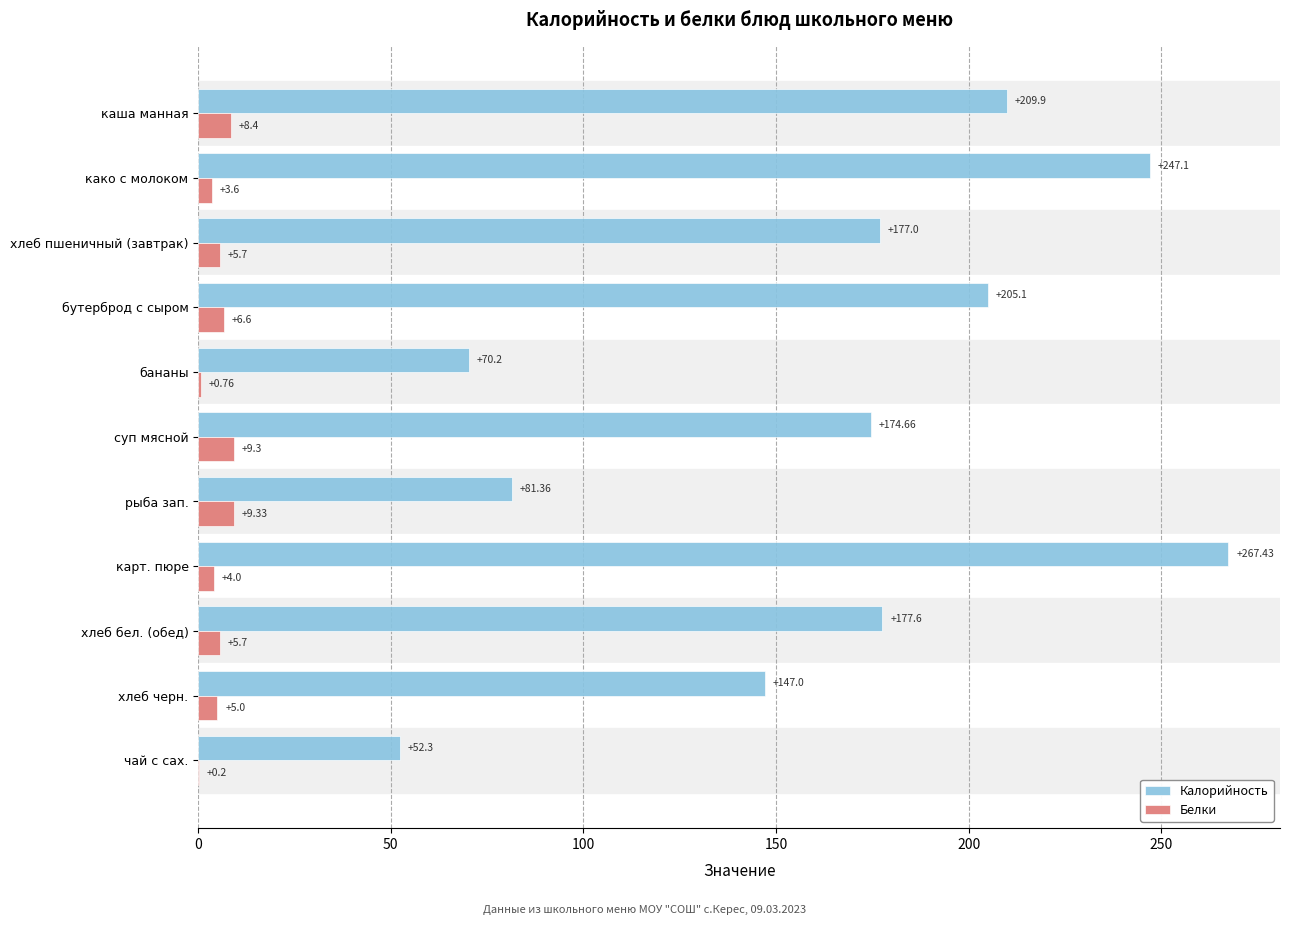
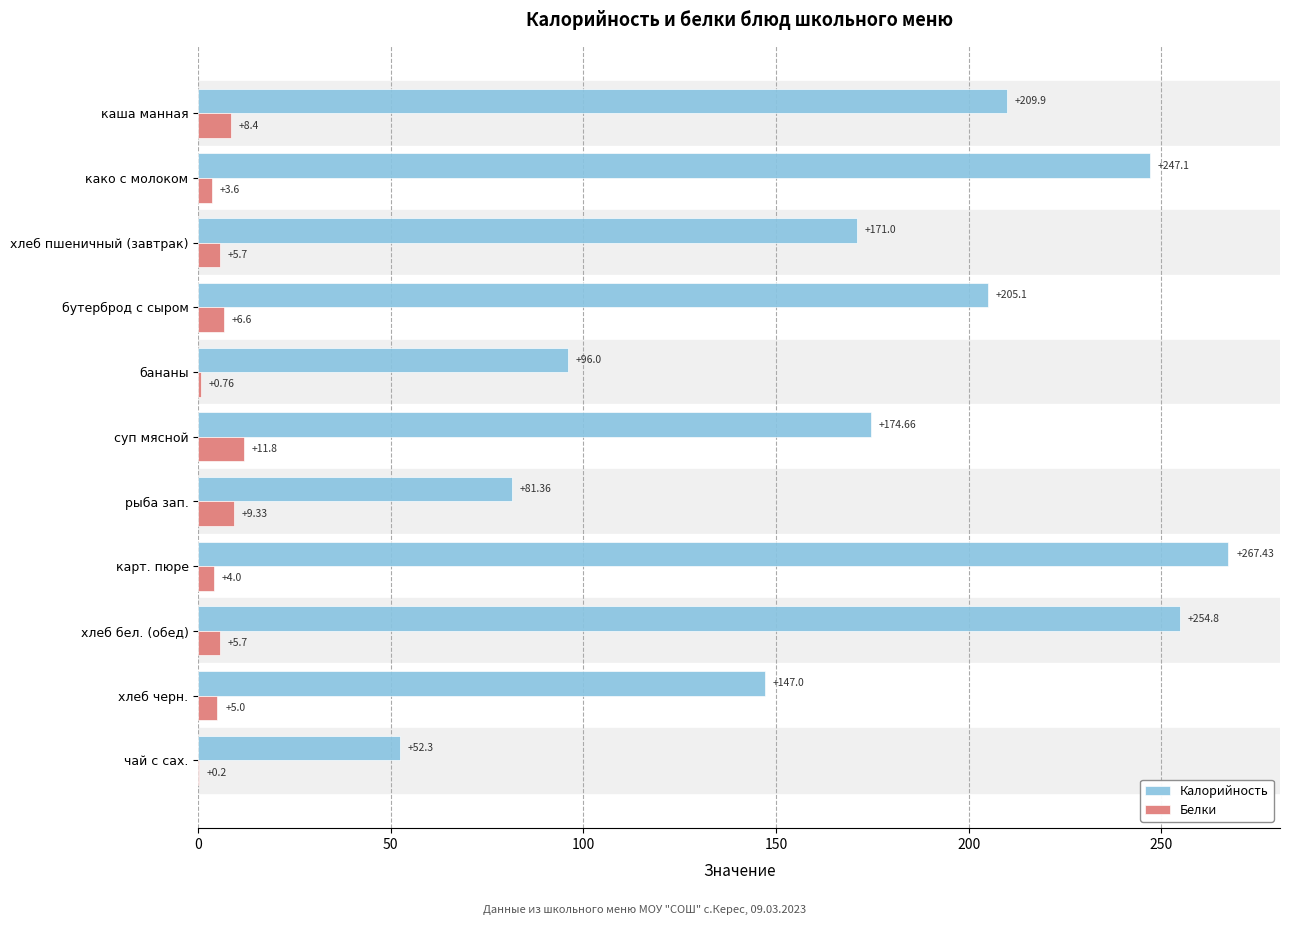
Калорийность, хлеб пшеничный (завтрак): +177.0 -> +171.0
Калорийность, бананы: +70.2 -> +96.0
Белки, суп мясной: +9.3 -> +11.8
Калорийность, хлеб бел. (обед): +177.6 -> +254.8
